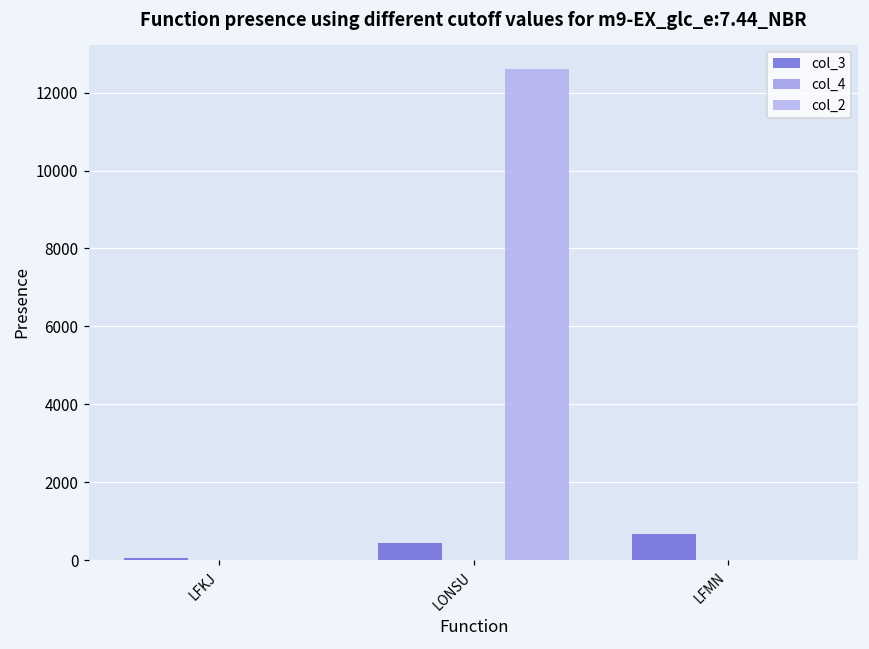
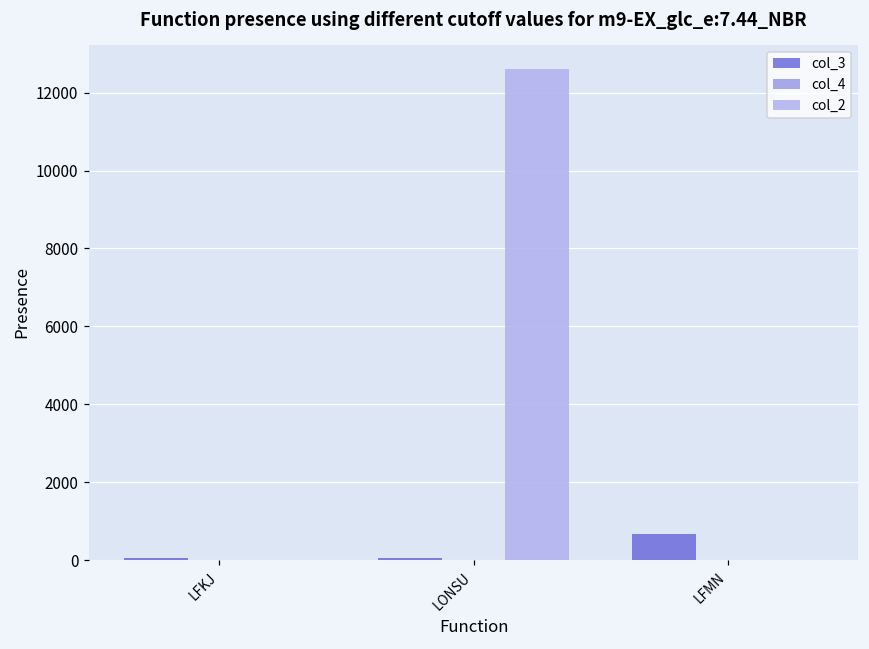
col_3, LONSU: 400 -> 0
